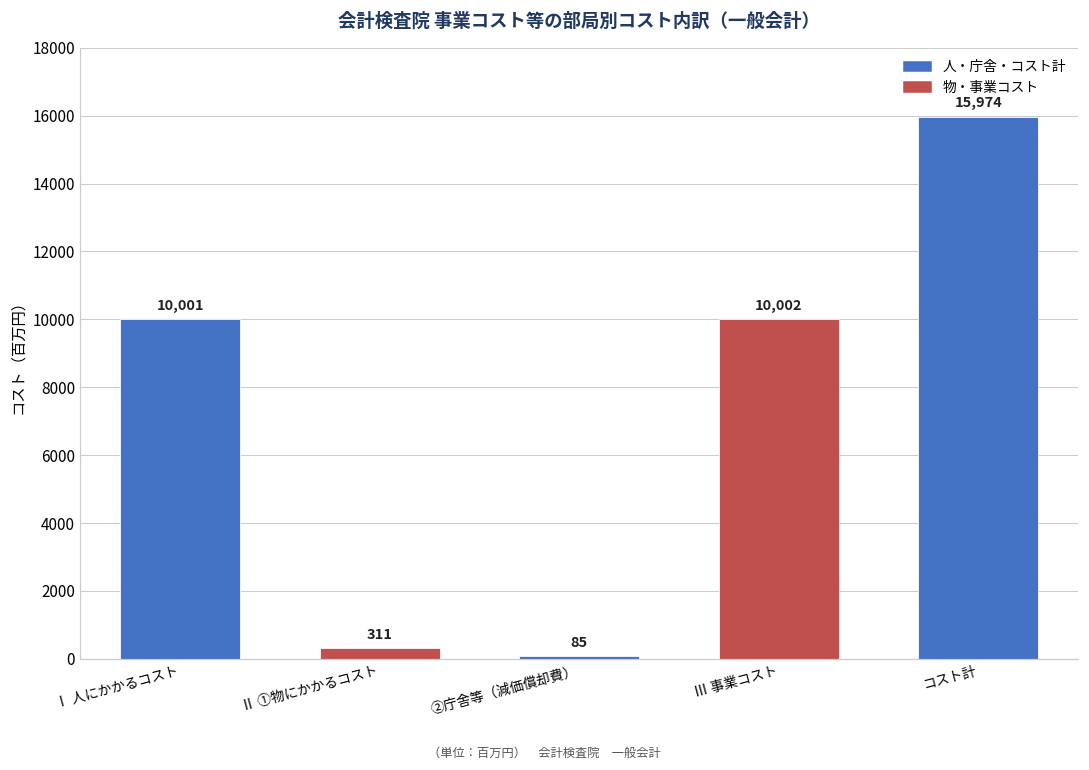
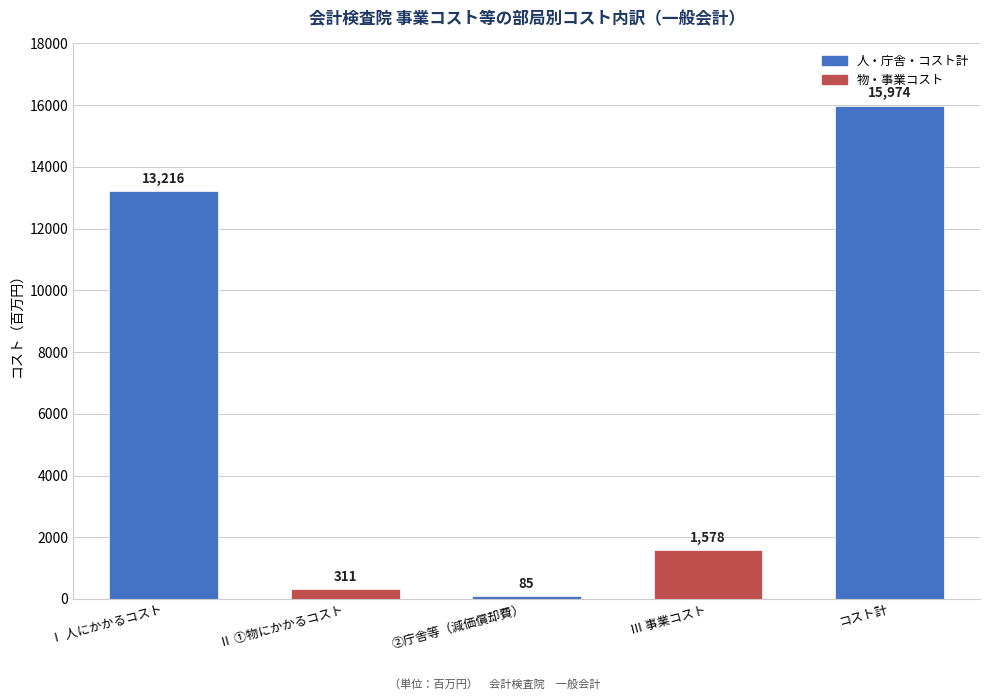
Ⅰ 人にかかるコスト: 10,001 -> 13,216
Ⅲ 事業コスト: 10,002 -> 1,578
